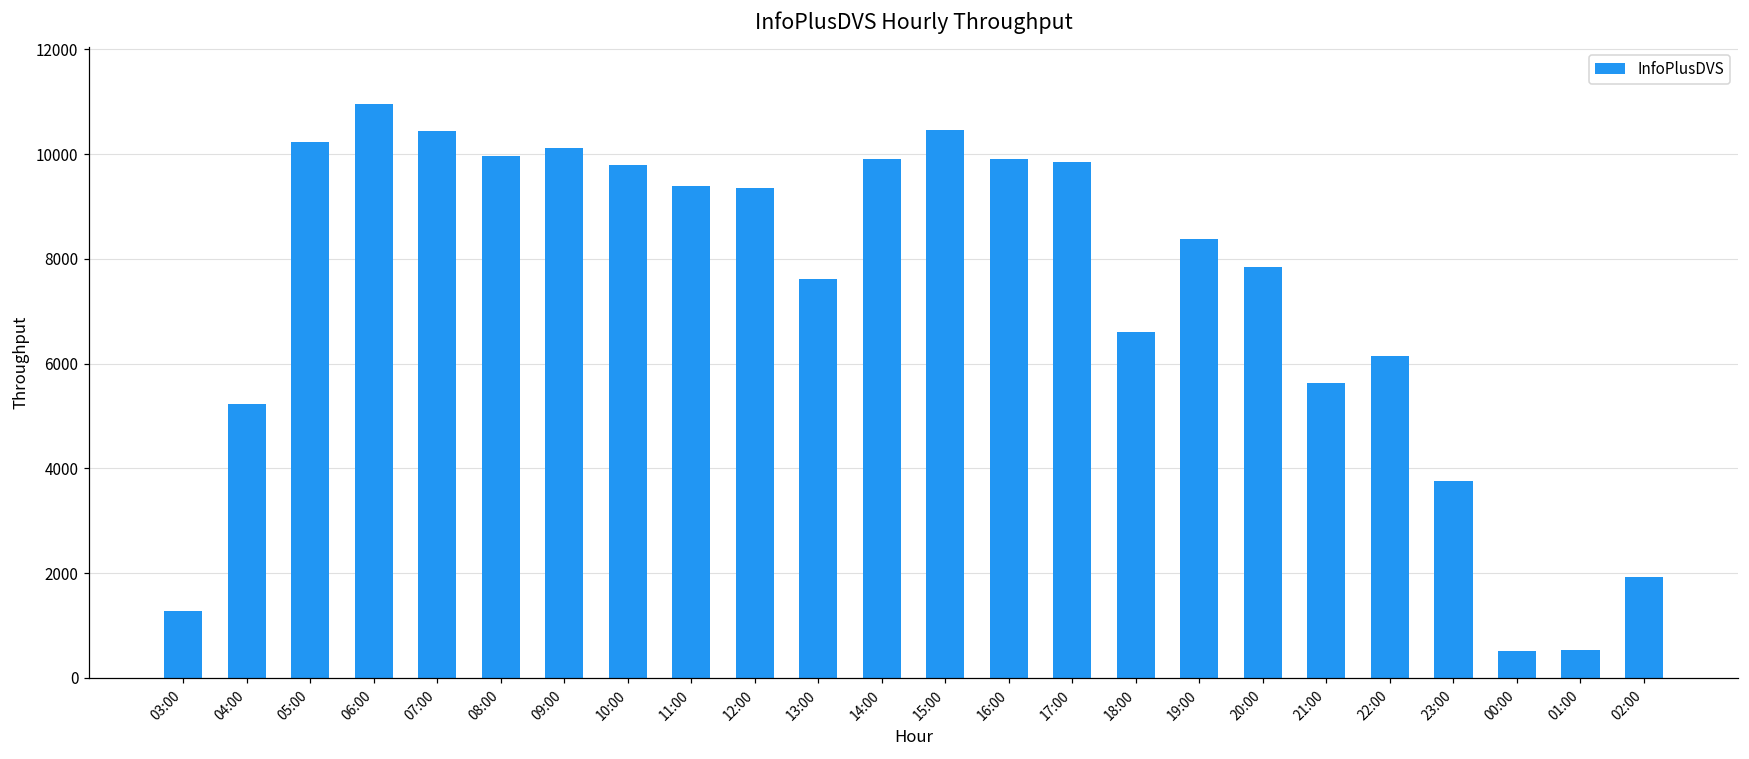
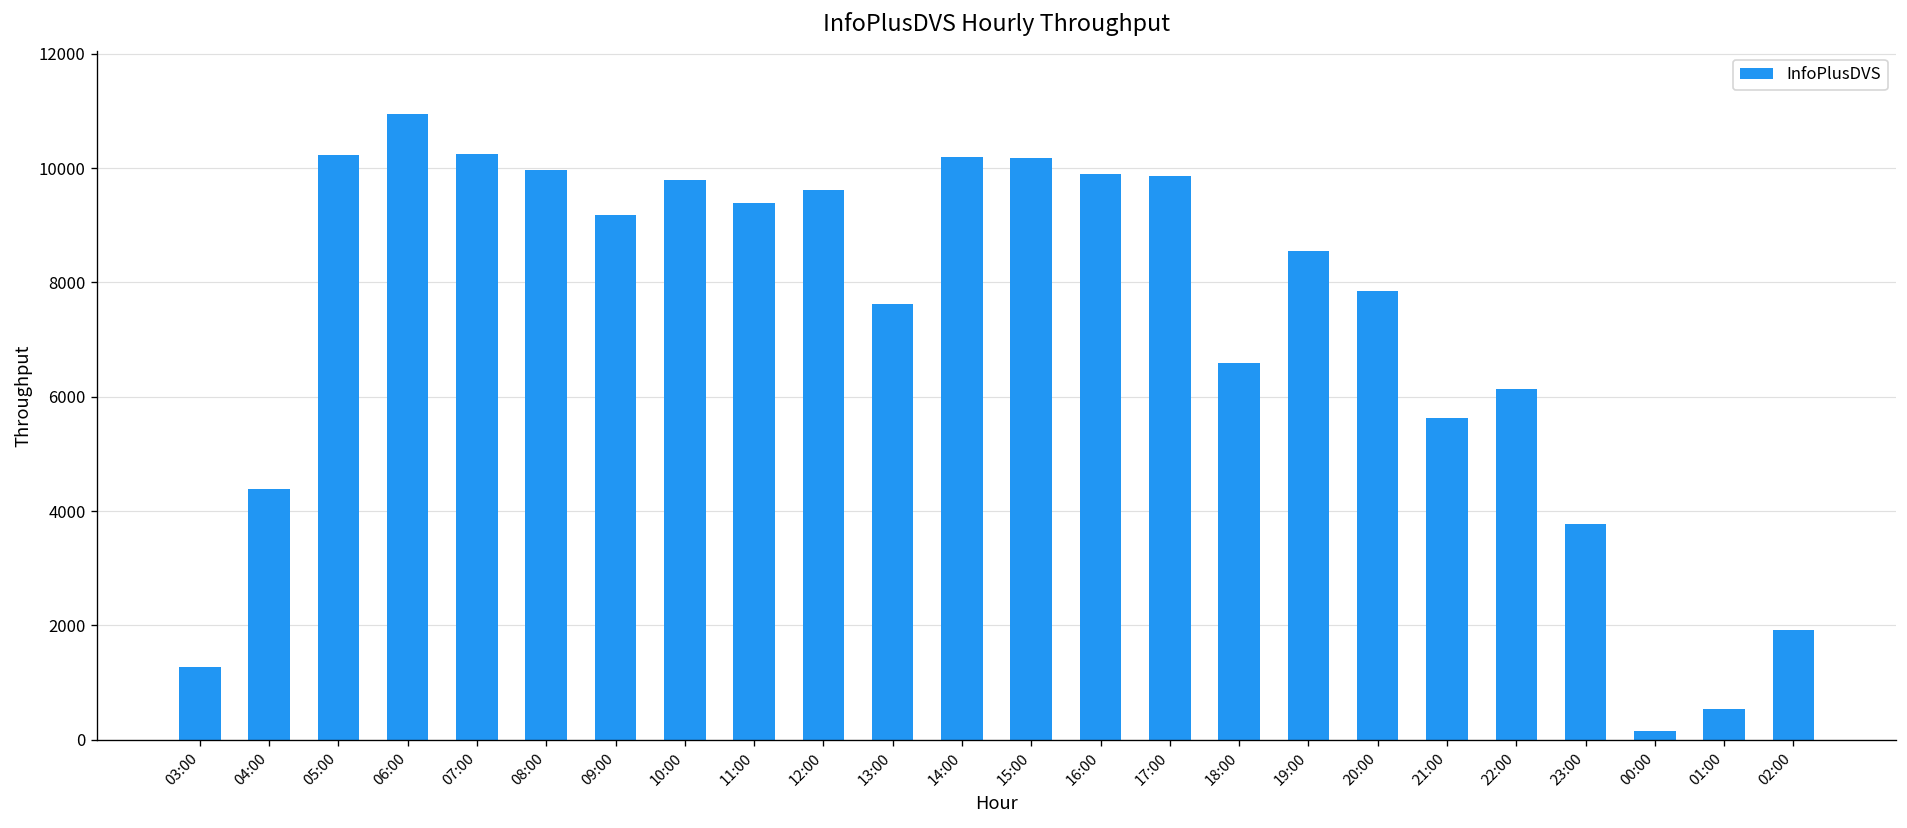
04:00: 5200 -> 4400
07:00: 10400 -> 10200
09:00: 10100 -> 9200
12:00: 9400 -> 9600
14:00: 9900 -> 10200
15:00: 10500 -> 10200
19:00: 8400 -> 8500
00:00: 500 -> 200
